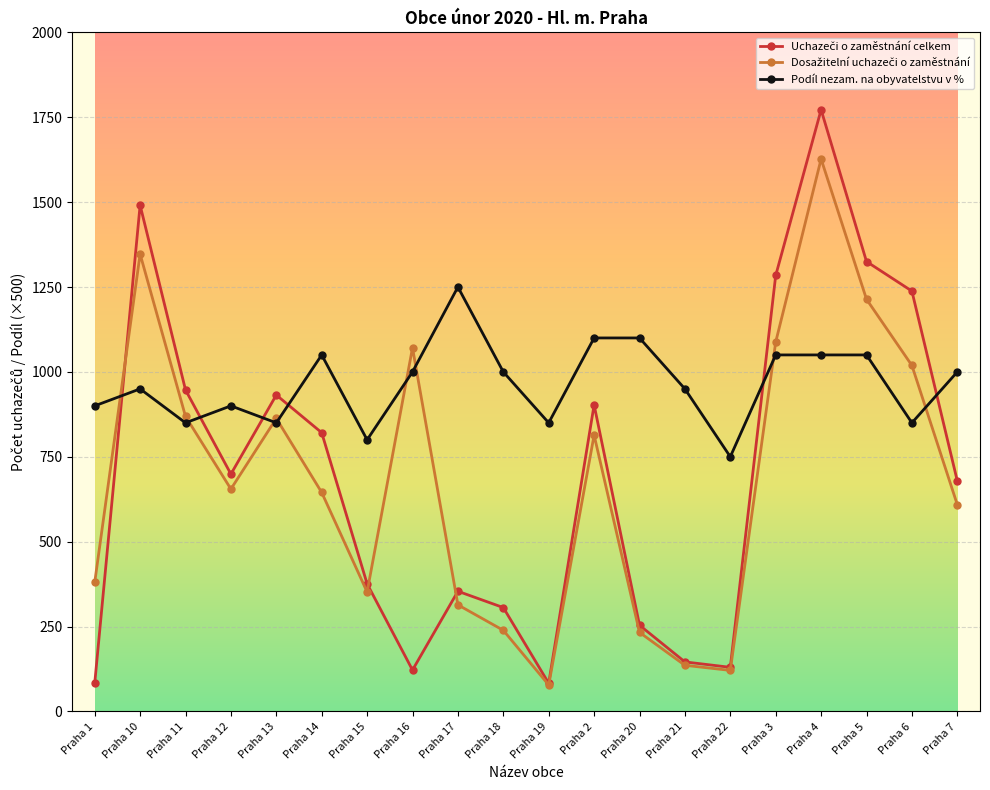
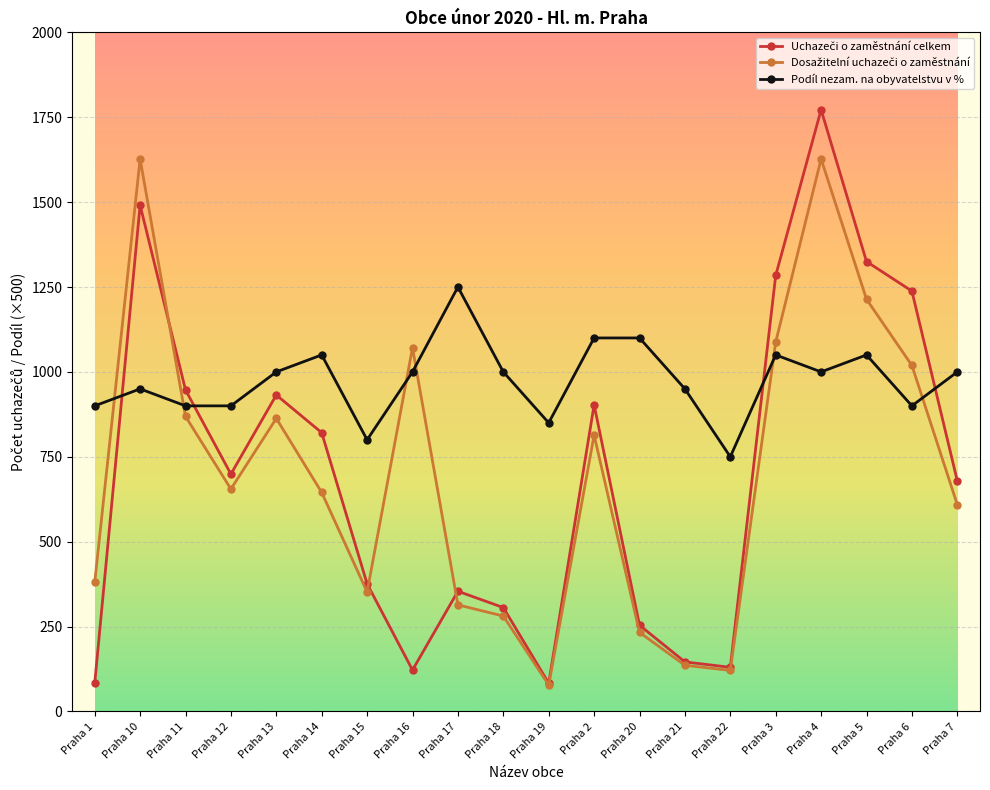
Dosažitelní uchazeči o zaměstnání, Praha 10: 1350 -> 1630
Podíl nezam. na obyvatelstvu v %, Praha 11: 850 -> 900
Podíl nezam. na obyvatelstvu v %, Praha 13: 850 -> 1000
Dosažitelní uchazeči o zaměstnání, Praha 18: 240 -> 280
Podíl nezam. na obyvatelstvu v %, Praha 4: 1050 -> 1000
Podíl nezam. na obyvatelstvu v %, Praha 6: 850 -> 900
